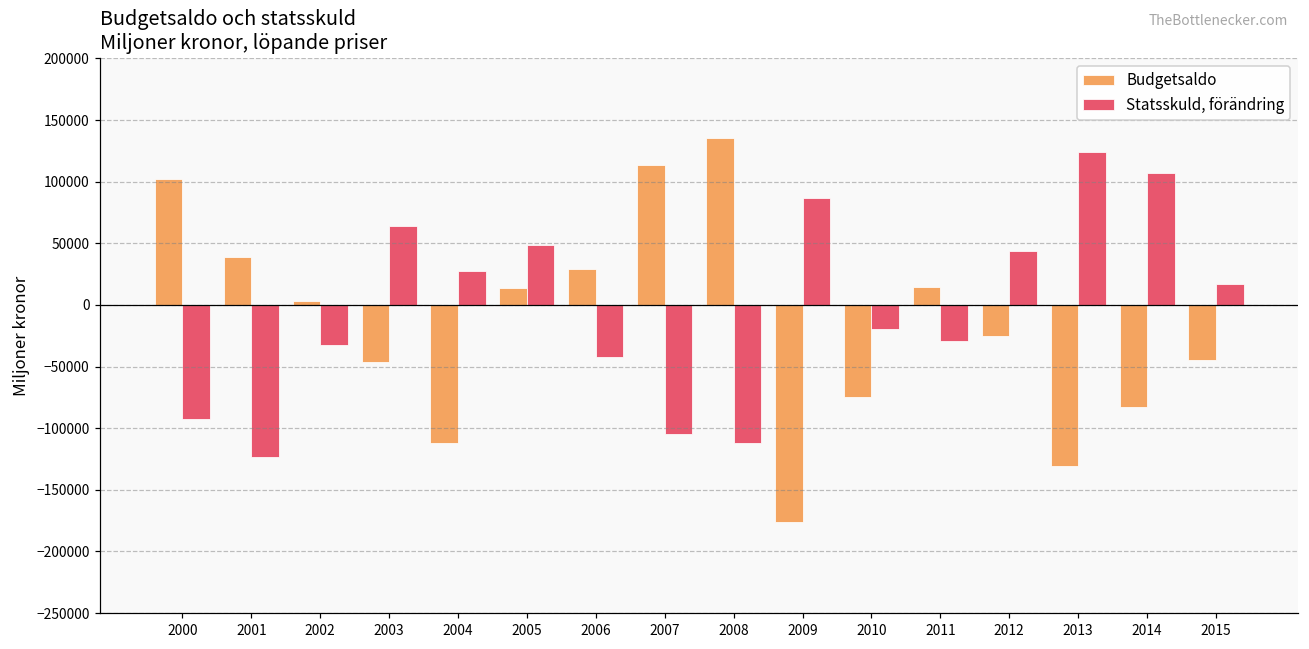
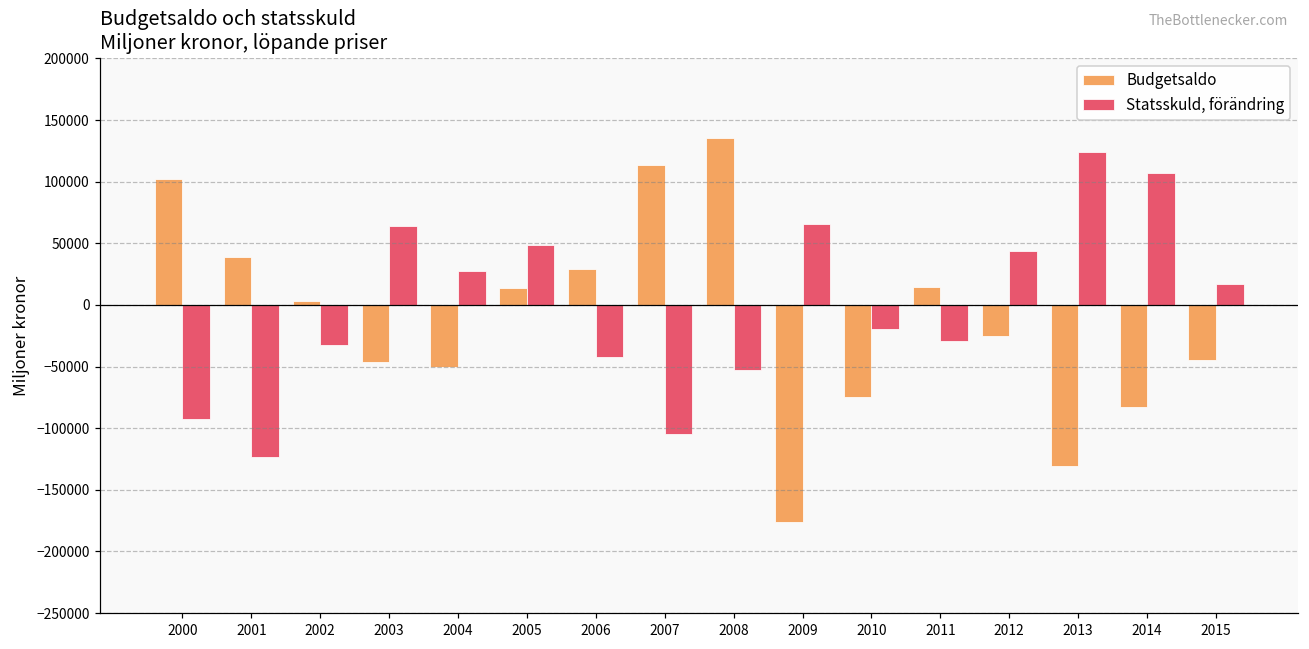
Budgetsaldo, 2004: -112000 -> -51000
Statsskuld, förändring, 2008: -112000 -> -53000
Statsskuld, förändring, 2009: 87000 -> 65000
